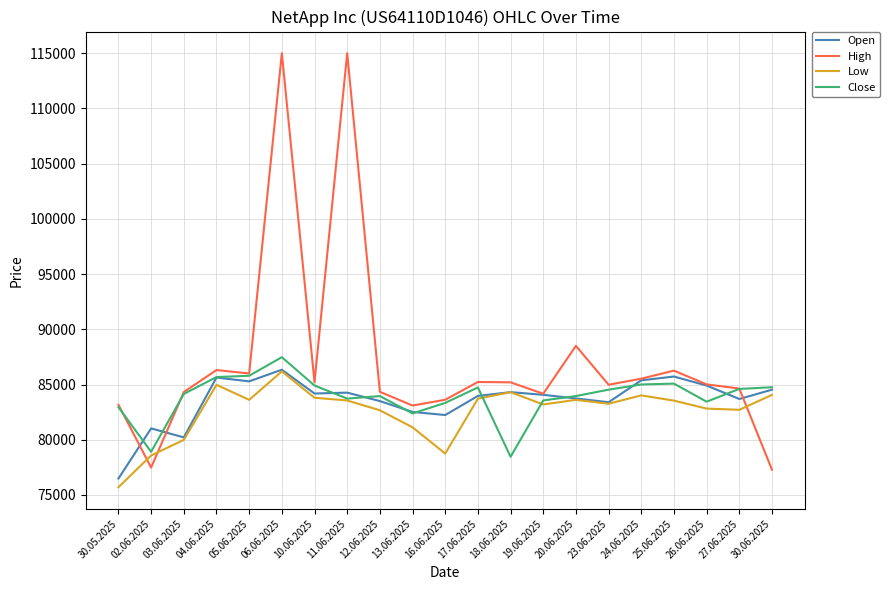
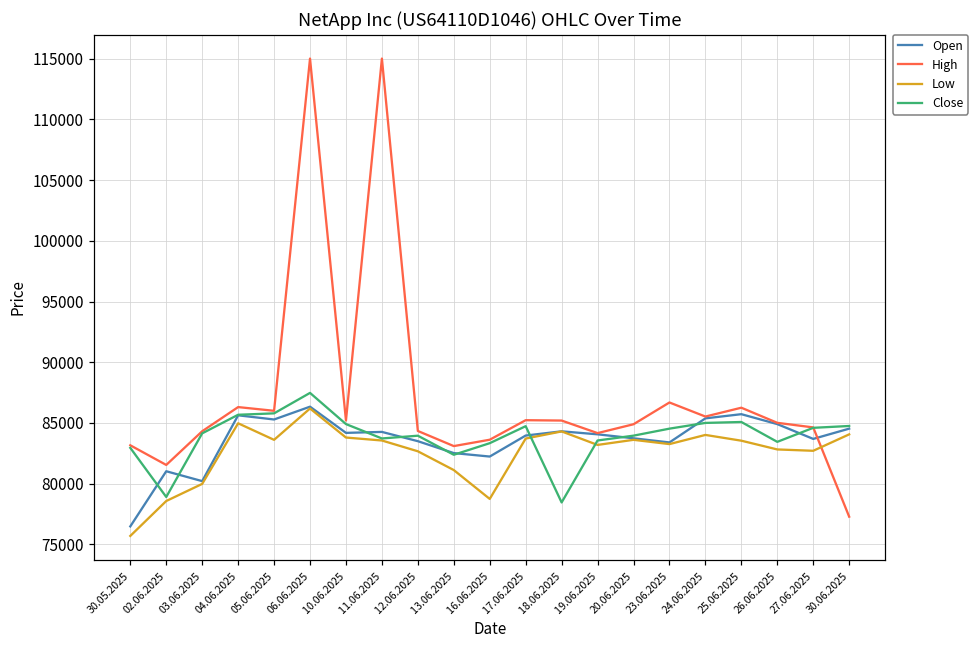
High, 02.06.2025: 77500 -> 81500
High, 20.06.2025: 88500 -> 84900
High, 23.06.2025: 85000 -> 86700
